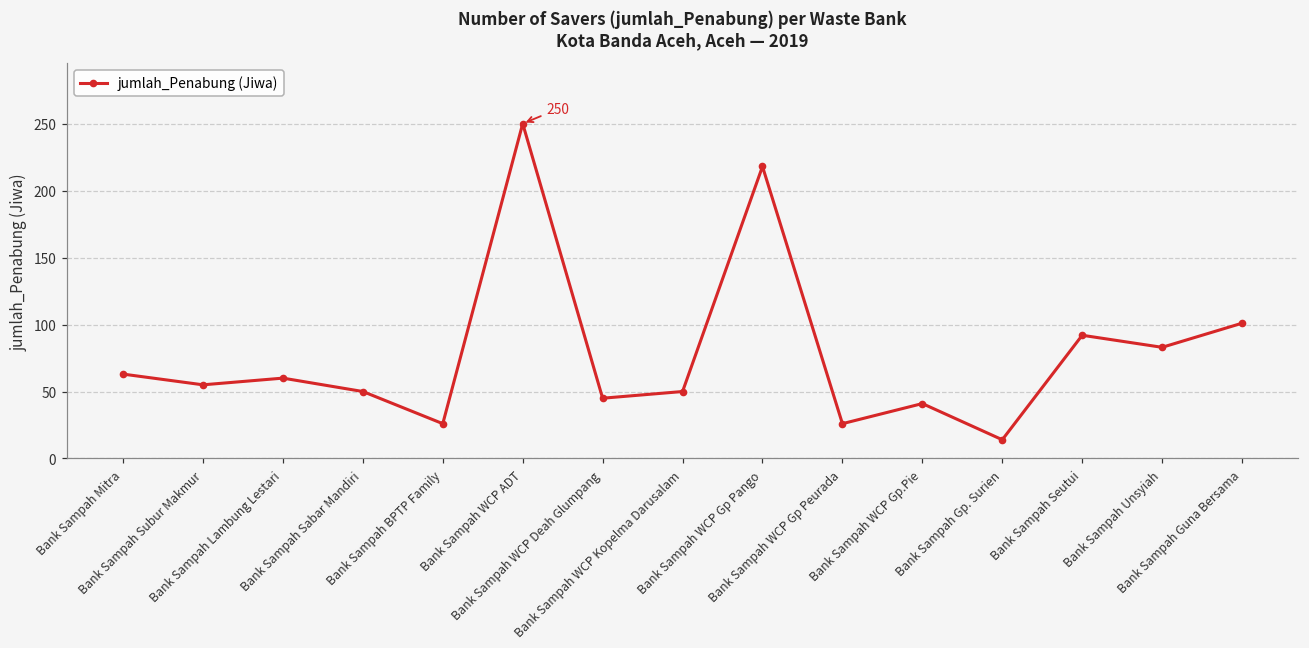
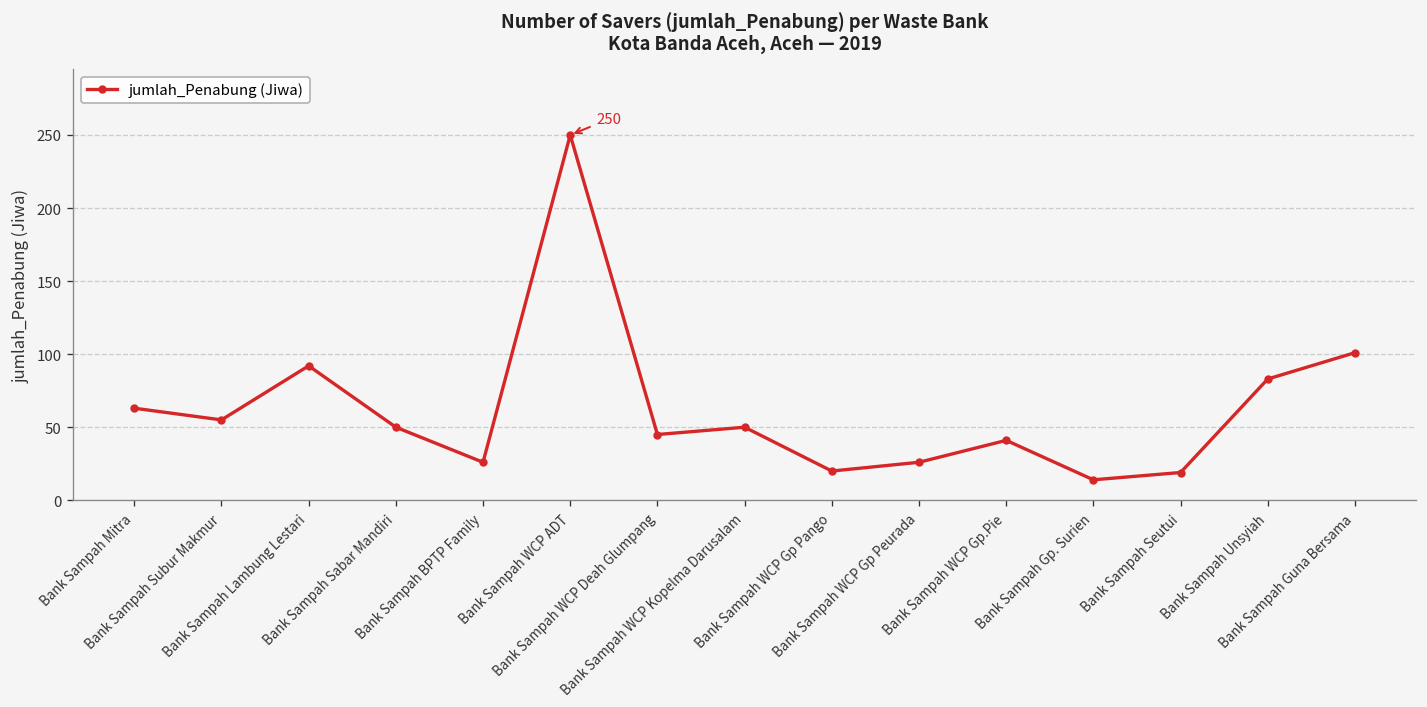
Bank Sampah Lambung Lestari: 60 -> 92
Bank Sampah WCP Gp Pango: 218 -> 20
Bank Sampah Seutui: 92 -> 19
